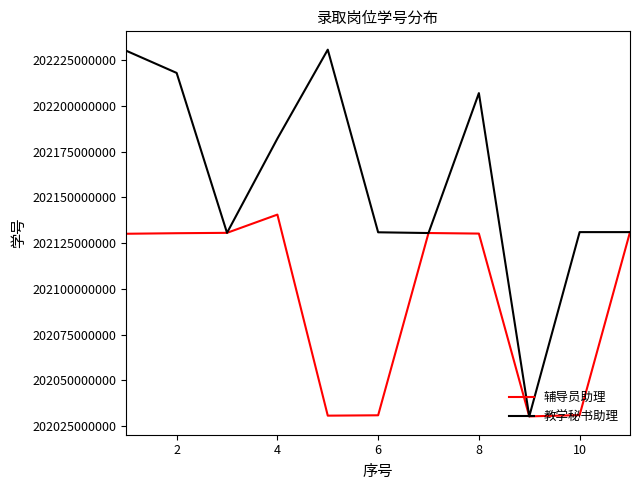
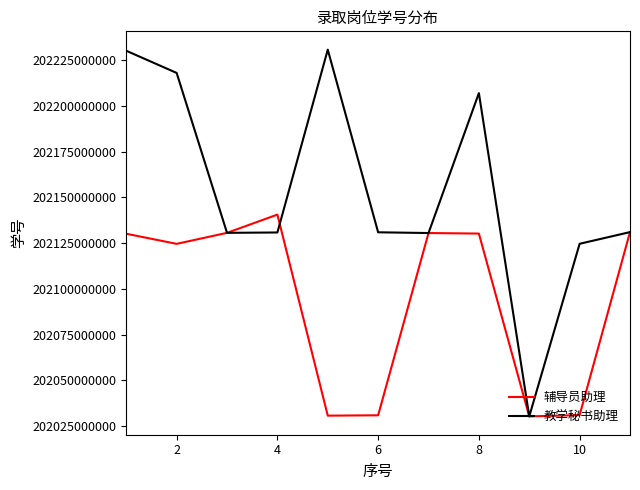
辅导员助理, 2: 202130000000 -> 202125000000
教学秘书助理, 4: 202182000000 -> 202131000000
教学秘书助理, 10: 202131000000 -> 202125000000
